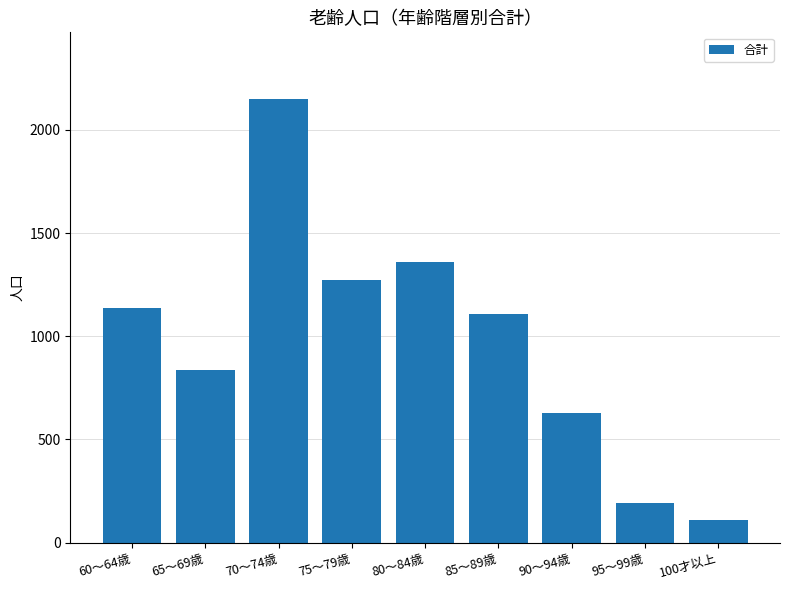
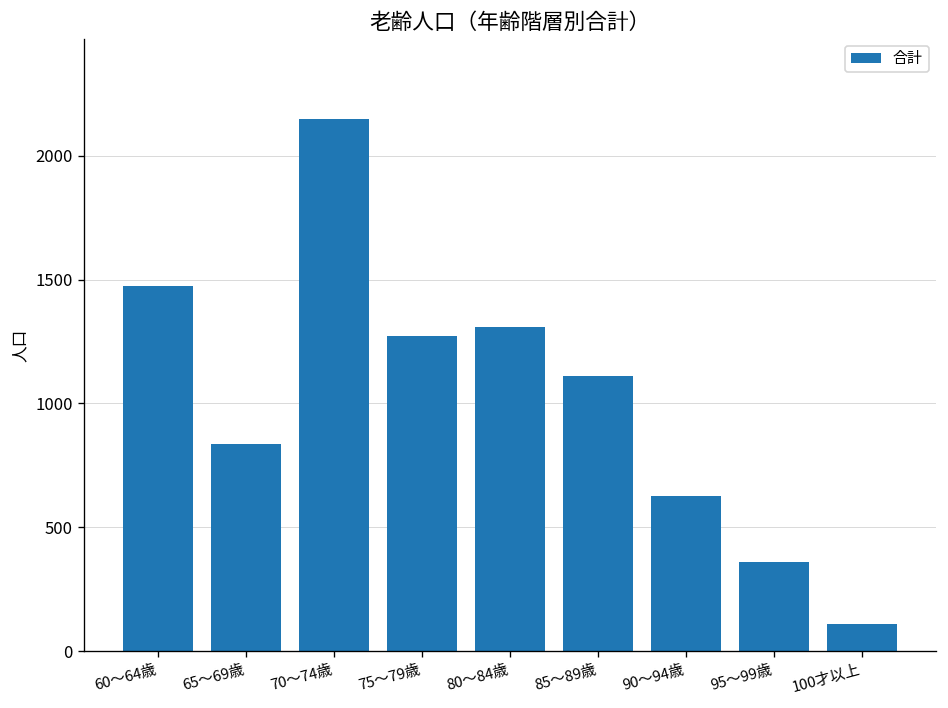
60～64歳: 1140 -> 1480
80～84歳: 1360 -> 1310
95～99歳: 190 -> 360
